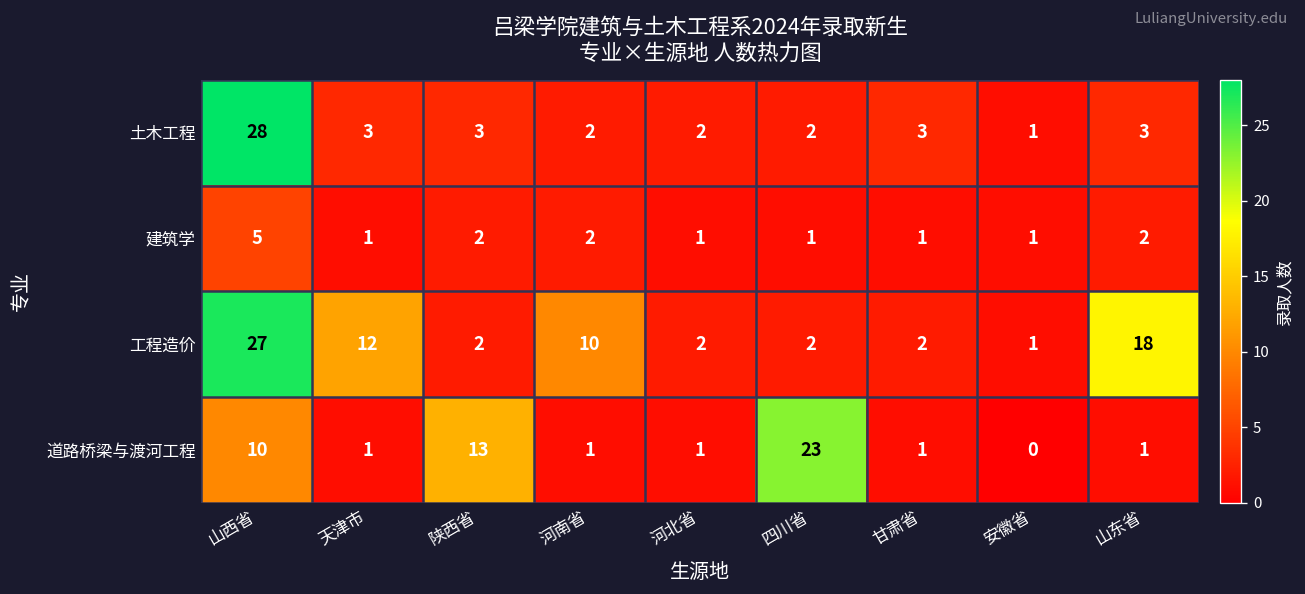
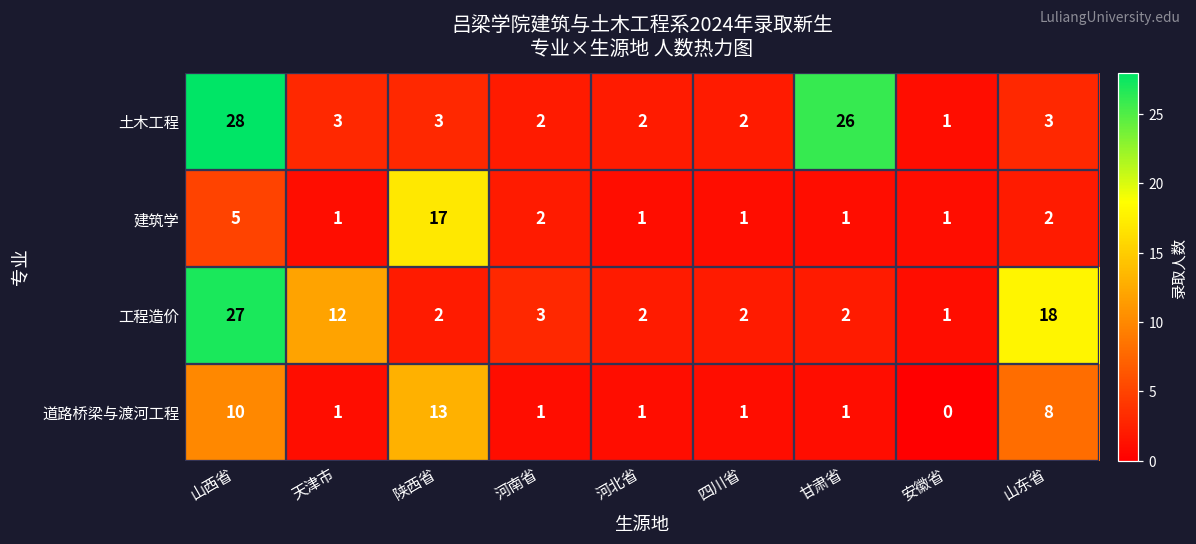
土木工程, 甘肃省: 3 -> 26
建筑学, 陕西省: 2 -> 17
工程造价, 河南省: 10 -> 3
道路桥梁与渡河工程, 四川省: 23 -> 1
道路桥梁与渡河工程, 山东省: 1 -> 8
